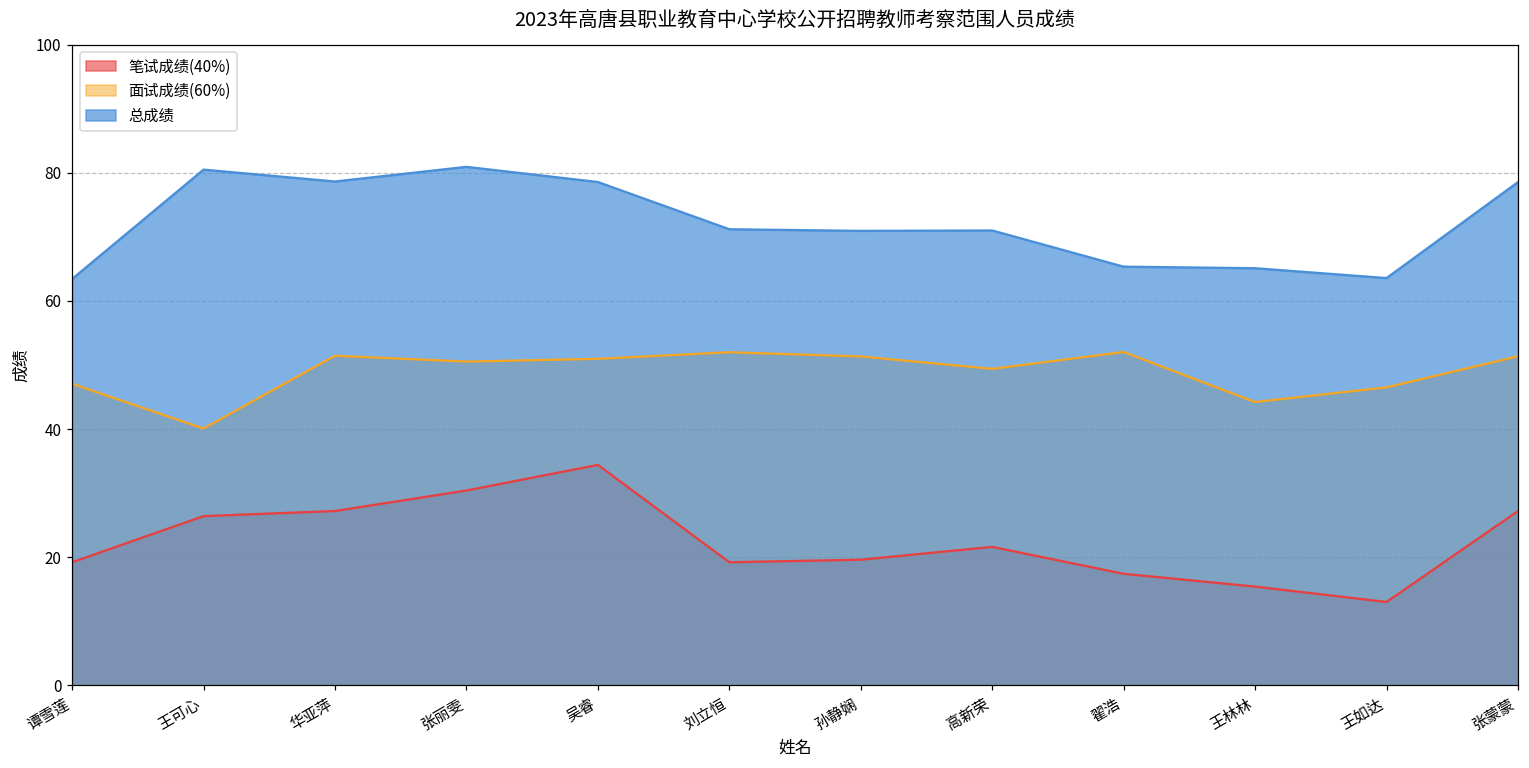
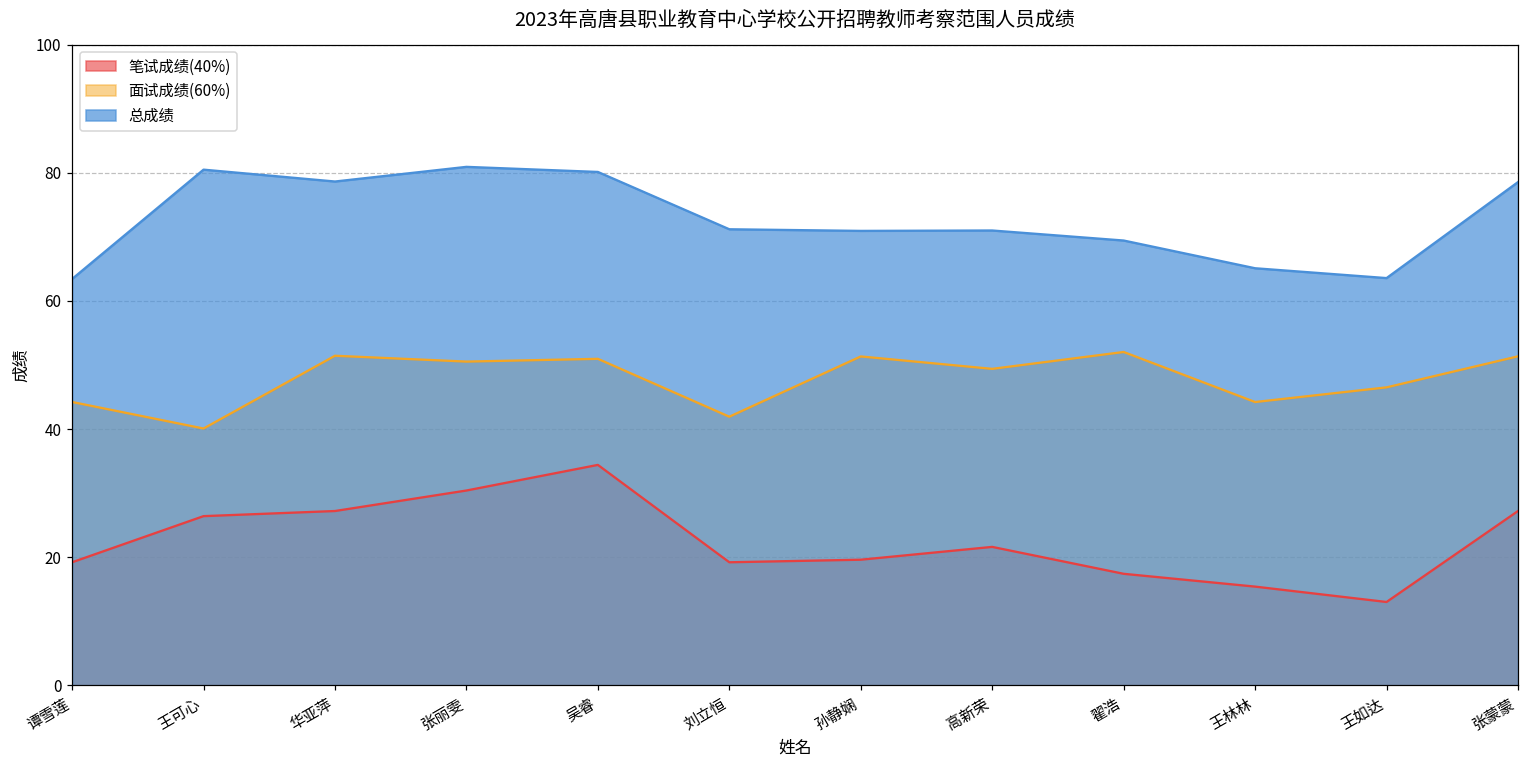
面试成绩(60%), 谭雪莲: 47 -> 44
总成绩, 吴睿: 79 -> 80
面试成绩(60%), 刘立恒: 52 -> 42
总成绩, 翟浩: 65 -> 69
